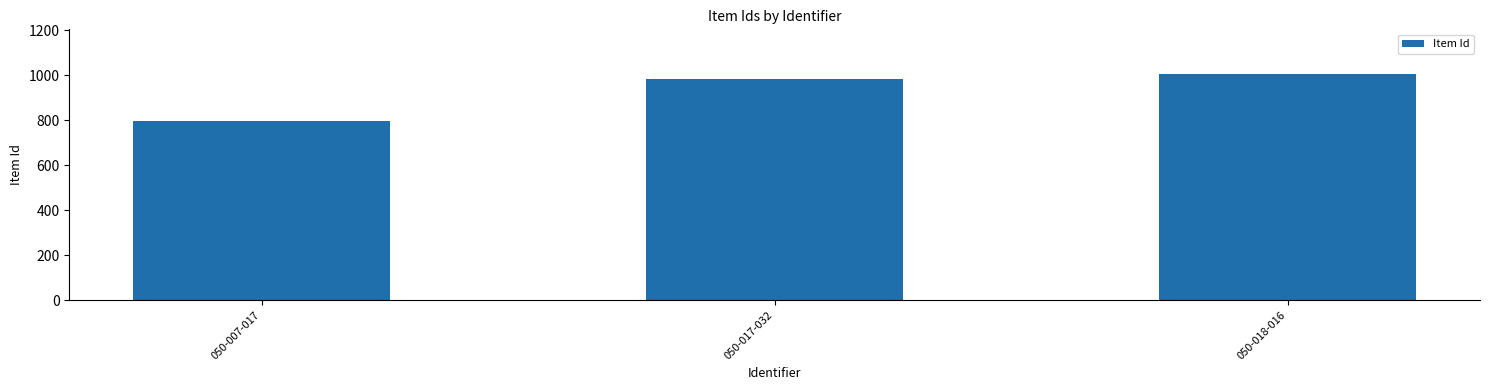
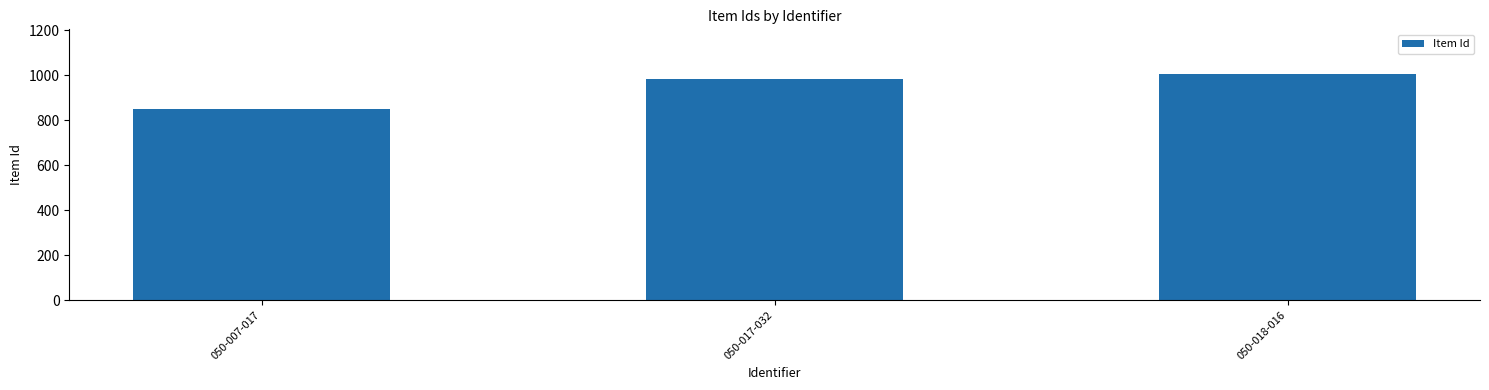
050-007-017: 800 -> 850
